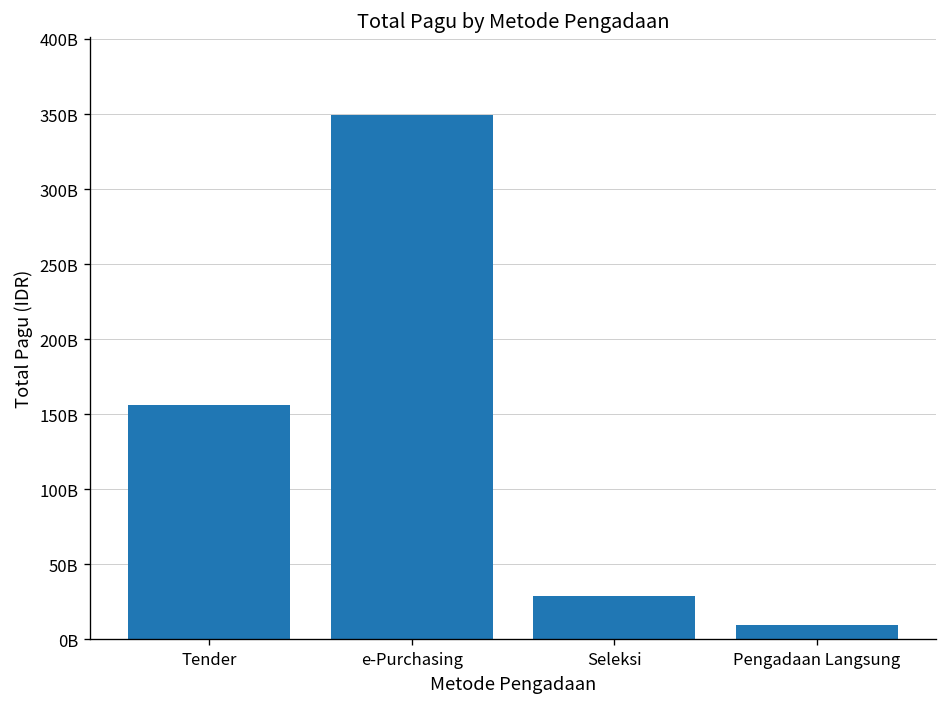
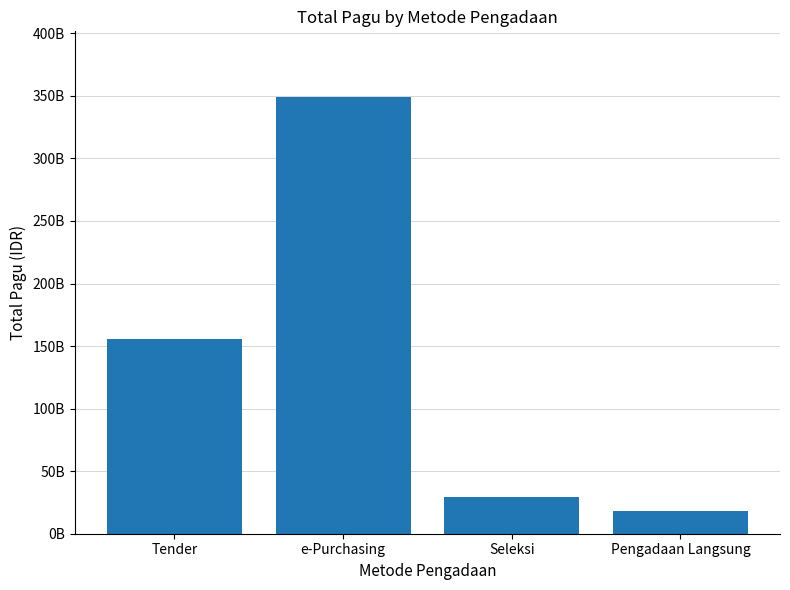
Pengadaan Langsung: 9000000000 -> 18000000000
